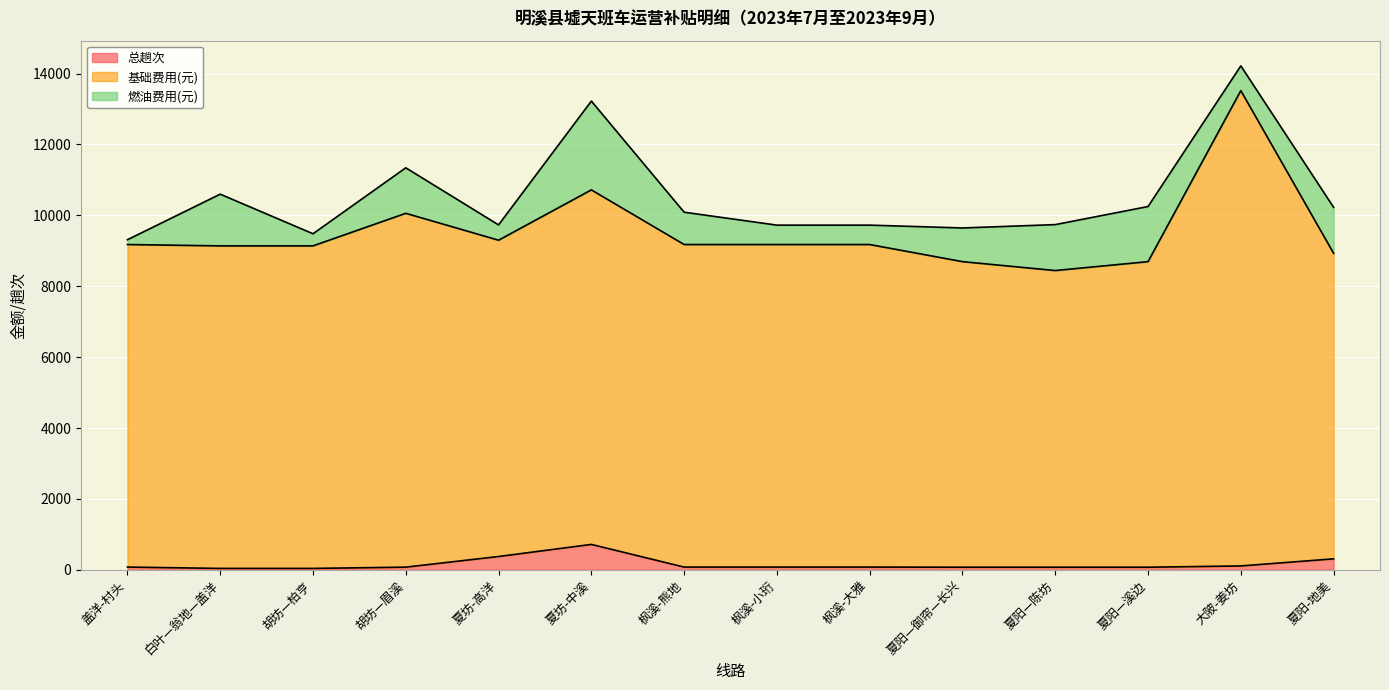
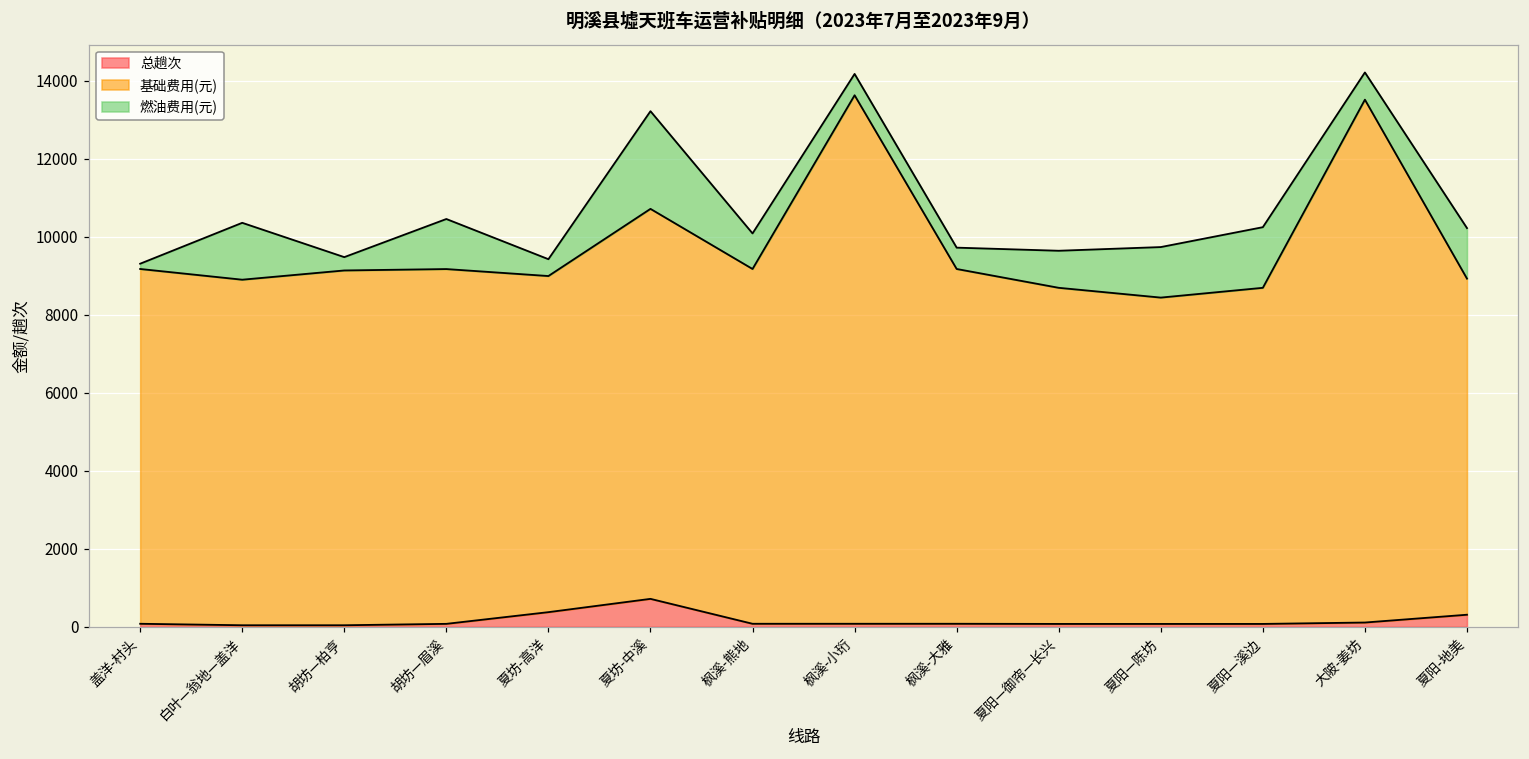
基础费用(元), 白叶—翁地—盖洋: 9100 -> 8900
基础费用(元), 胡坊—眉溪: 10000 -> 9100
基础费用(元), 夏坊-高洋: 8900 -> 8600
基础费用(元), 枫溪-小珩: 9100 -> 13600
